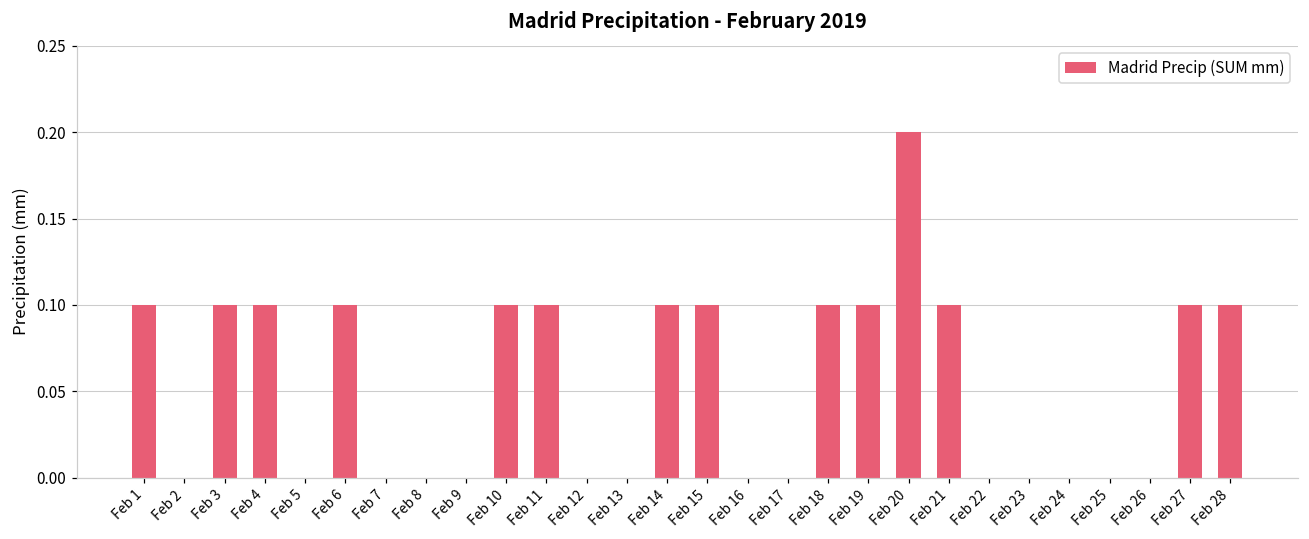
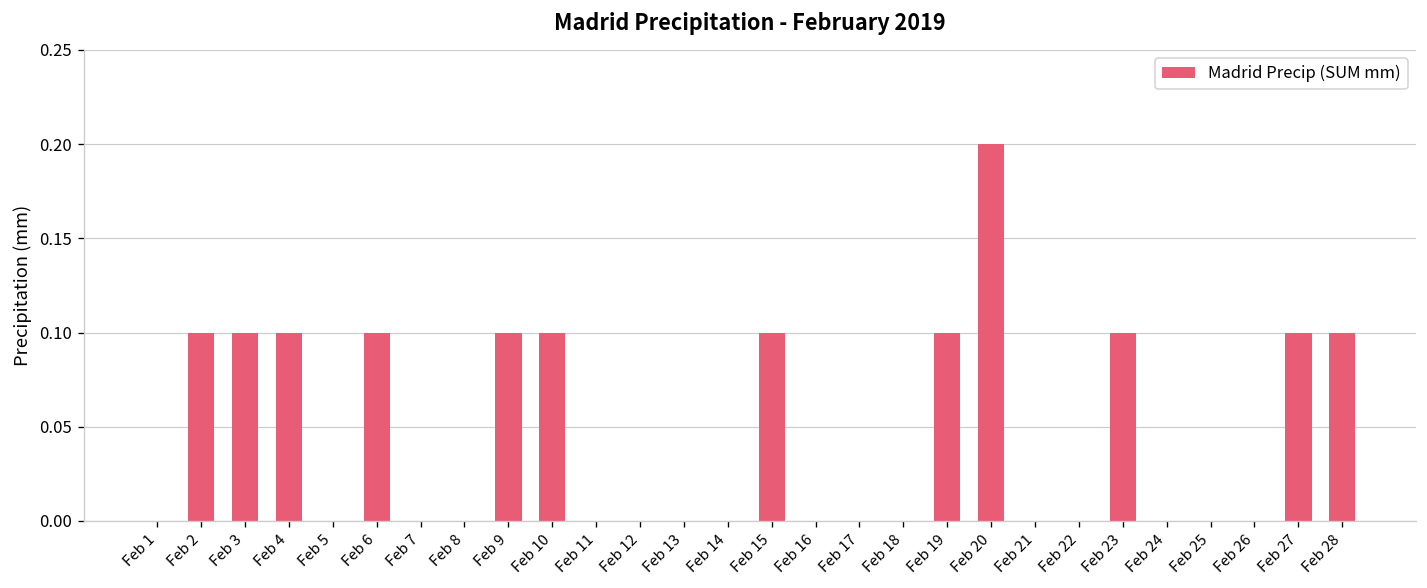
Feb 1: 0.1 -> 0.0
Feb 2: 0.0 -> 0.1
Feb 9: 0.0 -> 0.1
Feb 11: 0.1 -> 0.0
Feb 14: 0.1 -> 0.0
Feb 18: 0.1 -> 0.0
Feb 21: 0.1 -> 0.0
Feb 23: 0.0 -> 0.1
